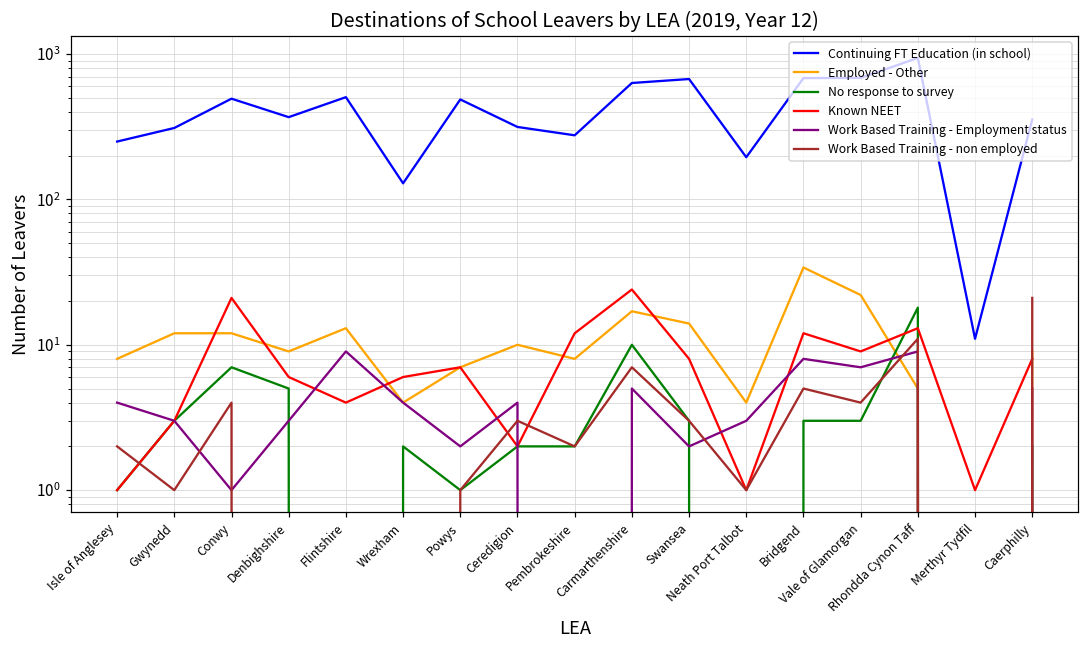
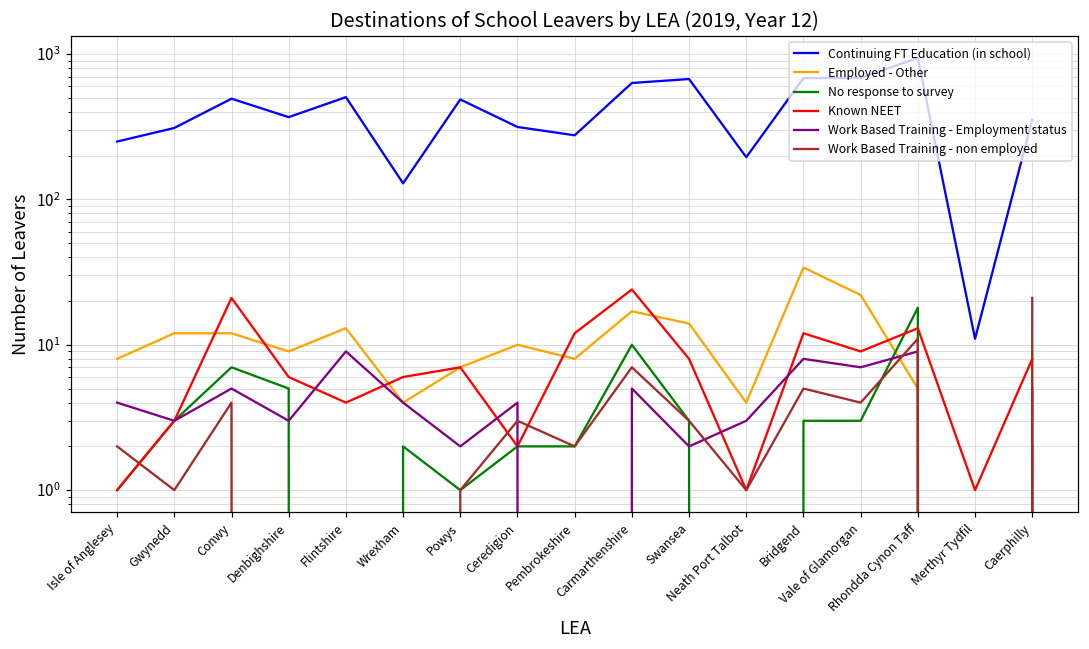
Work Based Training - Employment status, Conwy: 1 -> 5
